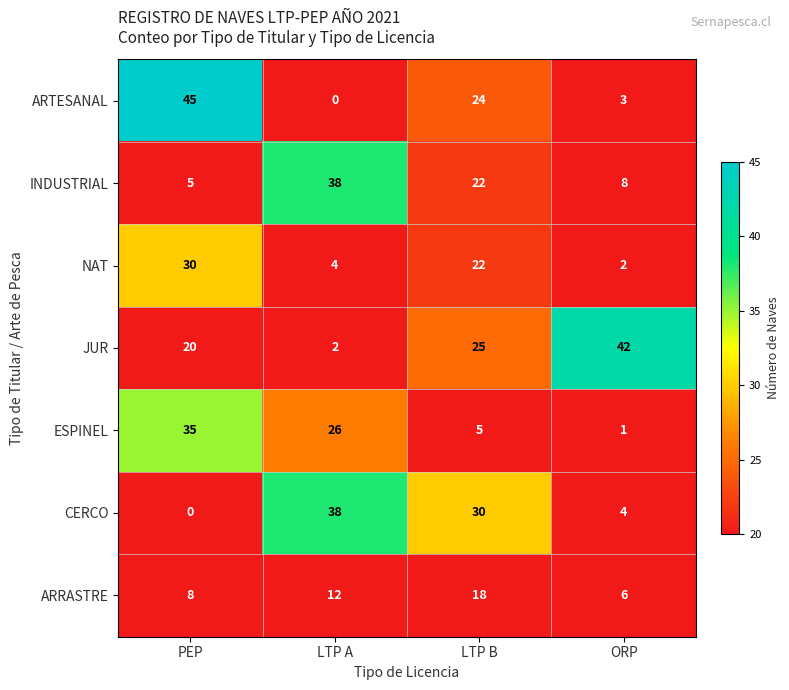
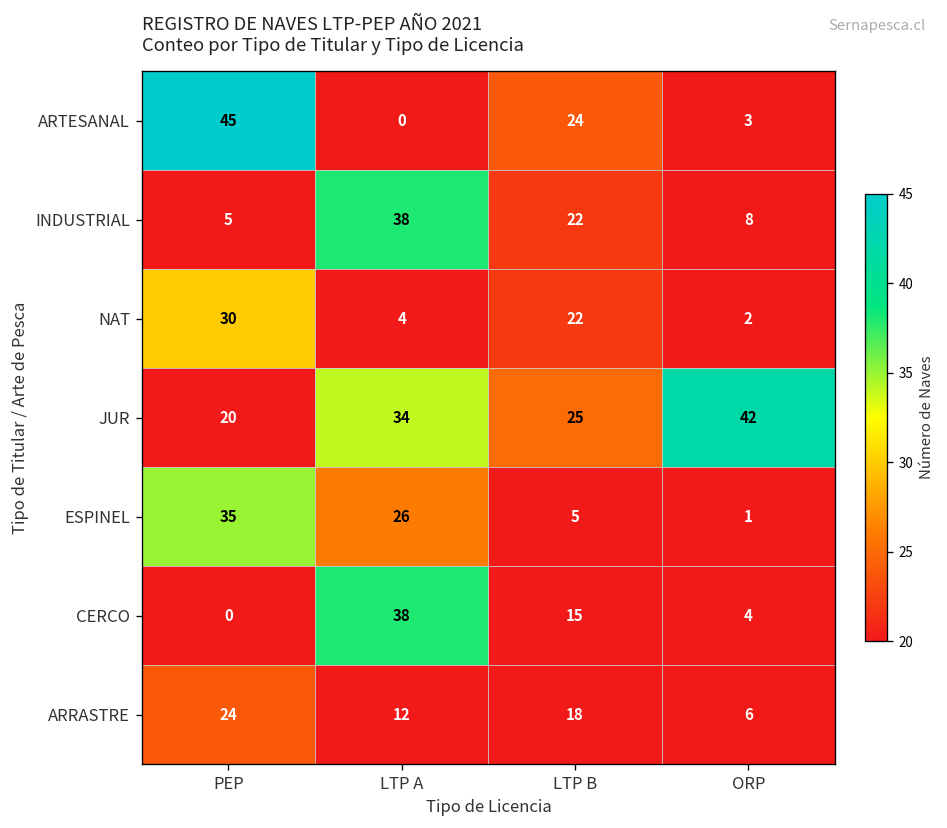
JUR, LTP A: 2 -> 34
CERCO, LTP B: 30 -> 15
ARRASTRE, PEP: 8 -> 24
